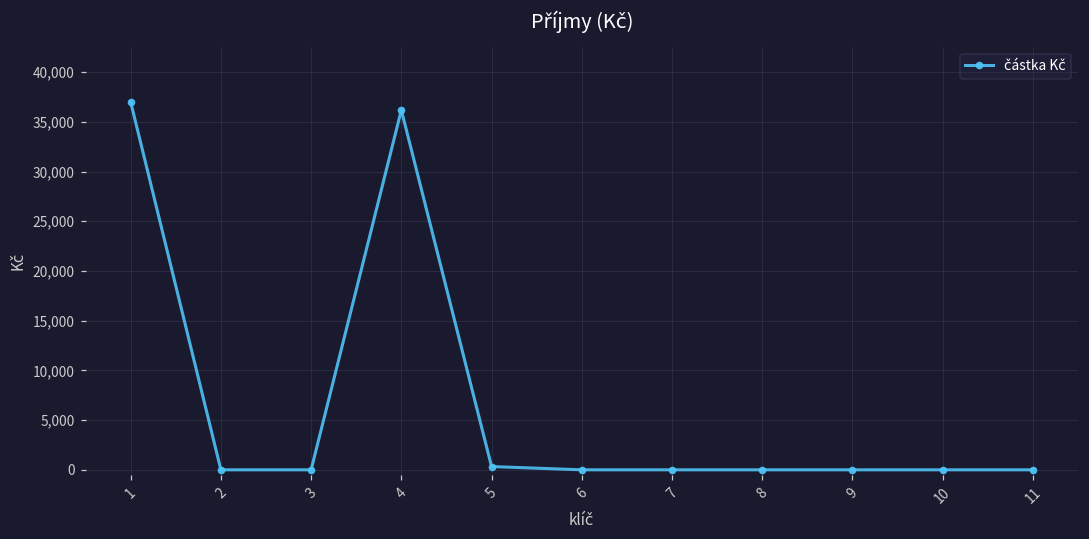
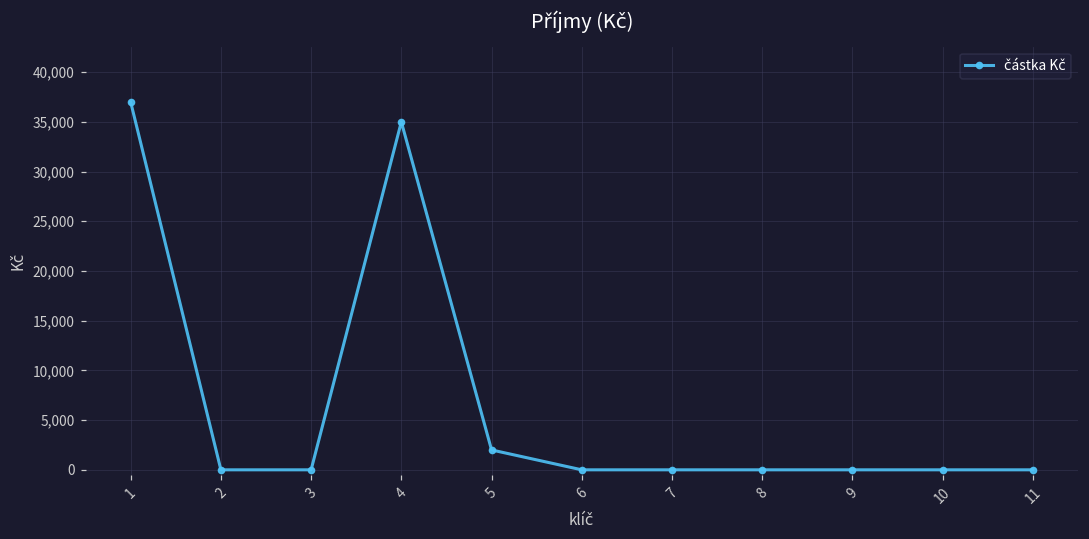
4: 36,000 -> 35,000
5: 0 -> 2,000
